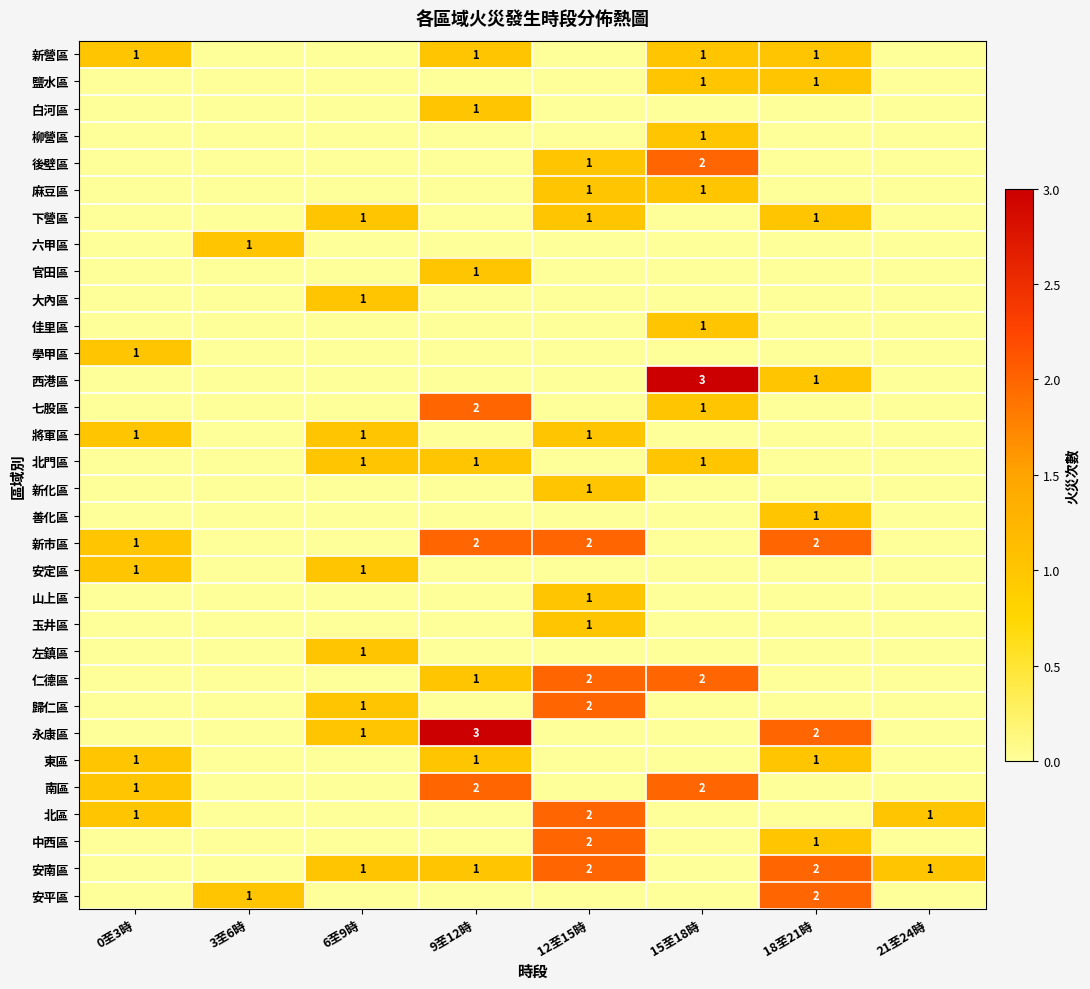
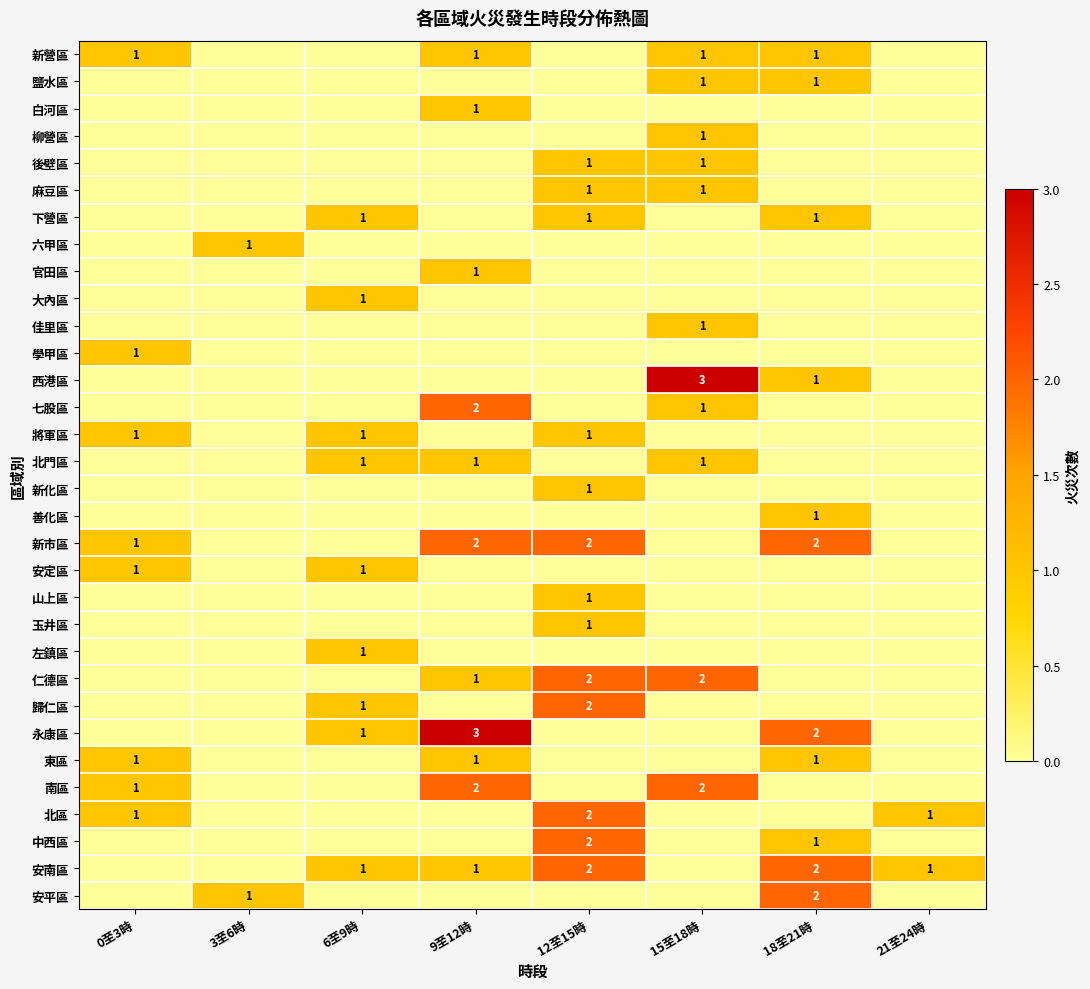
後壁區, 15至18時: 2 -> 1
